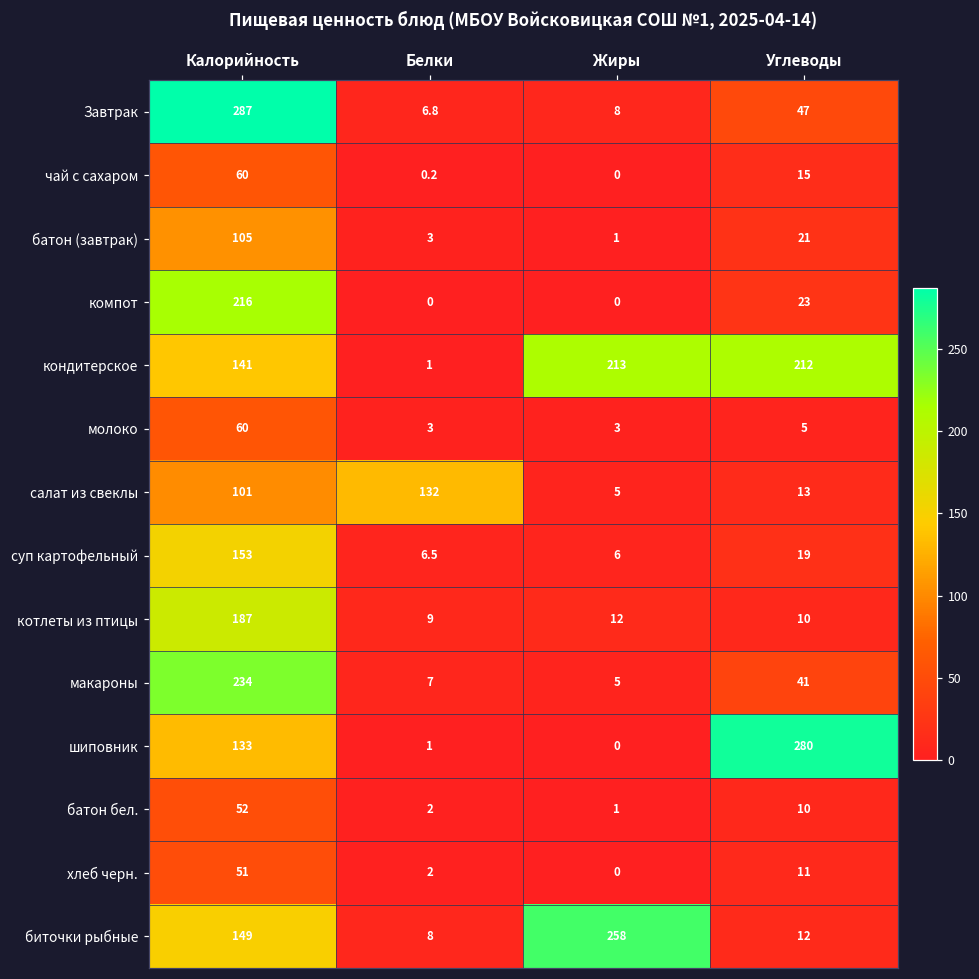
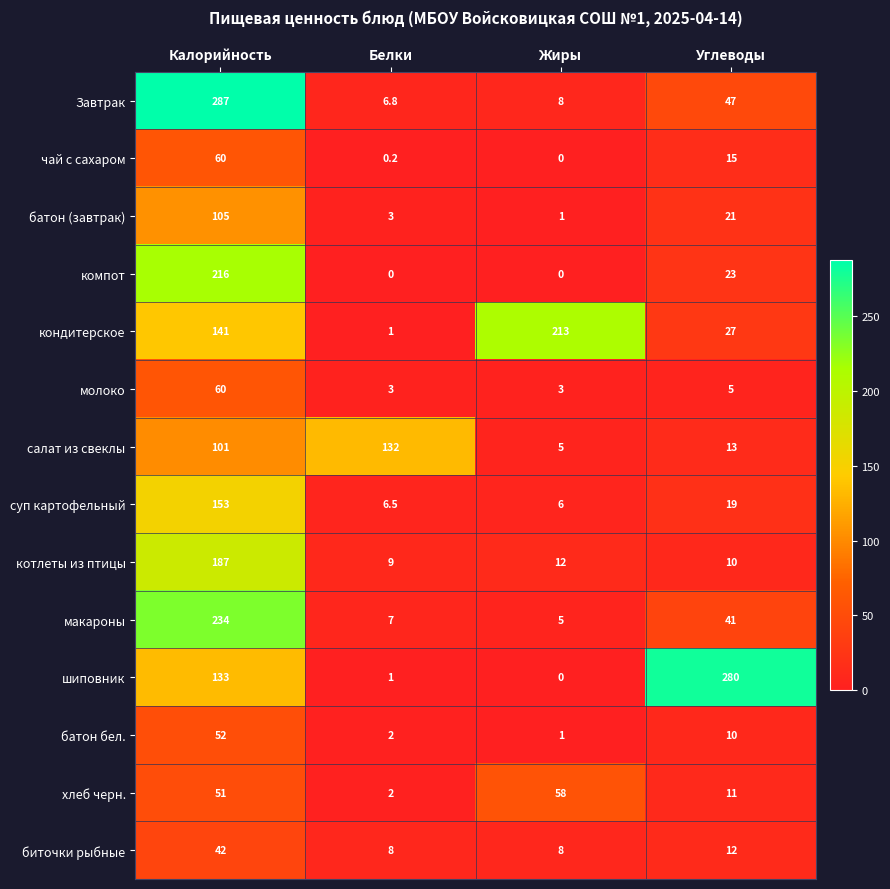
кондитерское, Углеводы: 212 -> 27
хлеб черн., Жиры: 0 -> 58
биточки рыбные, Калорийность: 149 -> 42
биточки рыбные, Жиры: 258 -> 8
